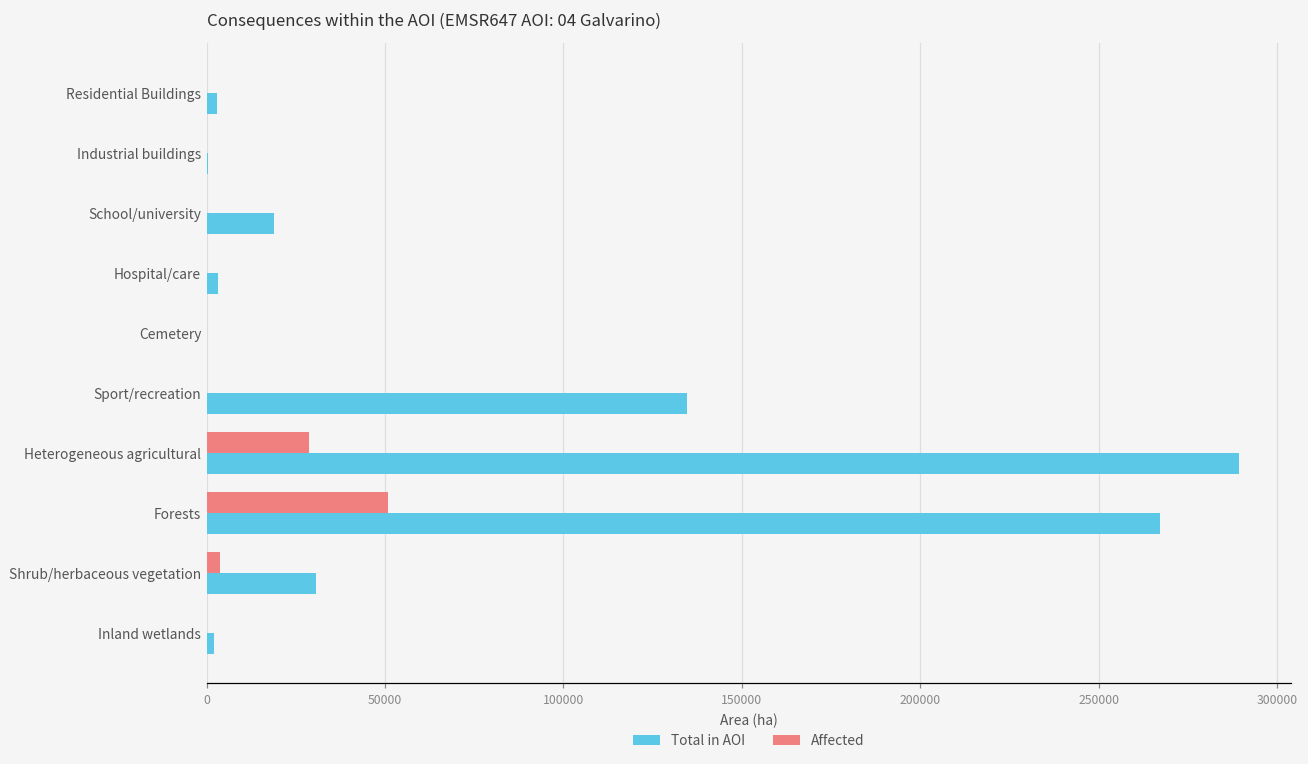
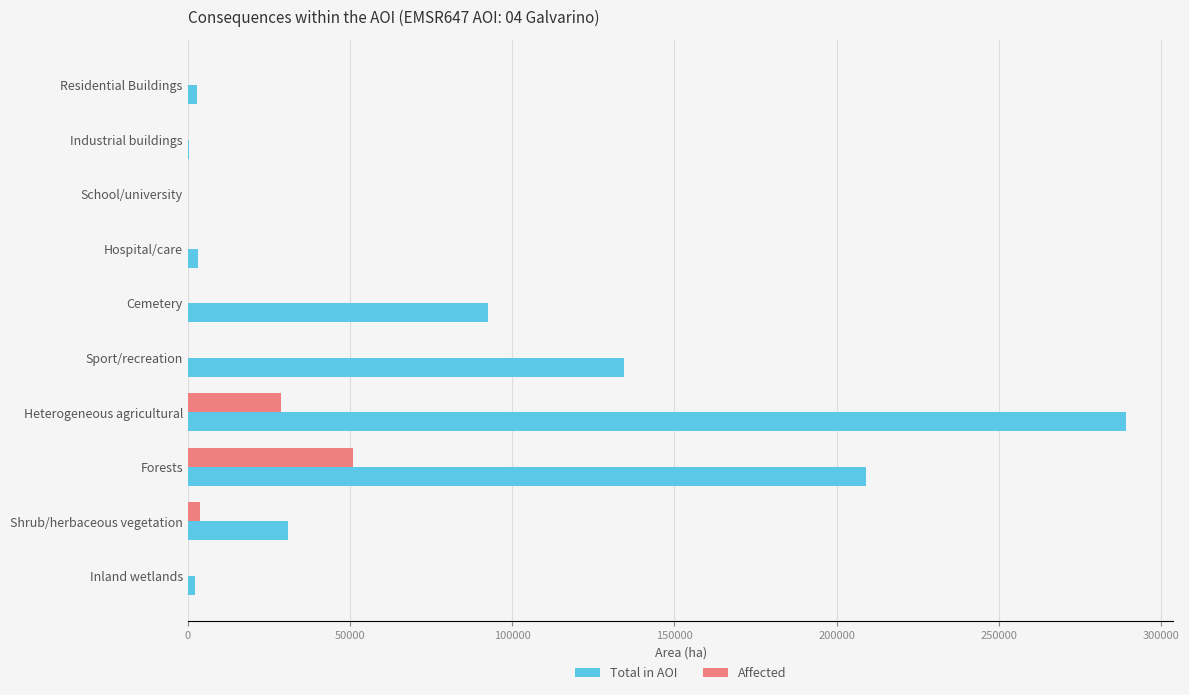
Total in AOI, School/university: 19000 -> 0
Total in AOI, Cemetery: 0 -> 93000
Total in AOI, Forests: 267000 -> 209000
